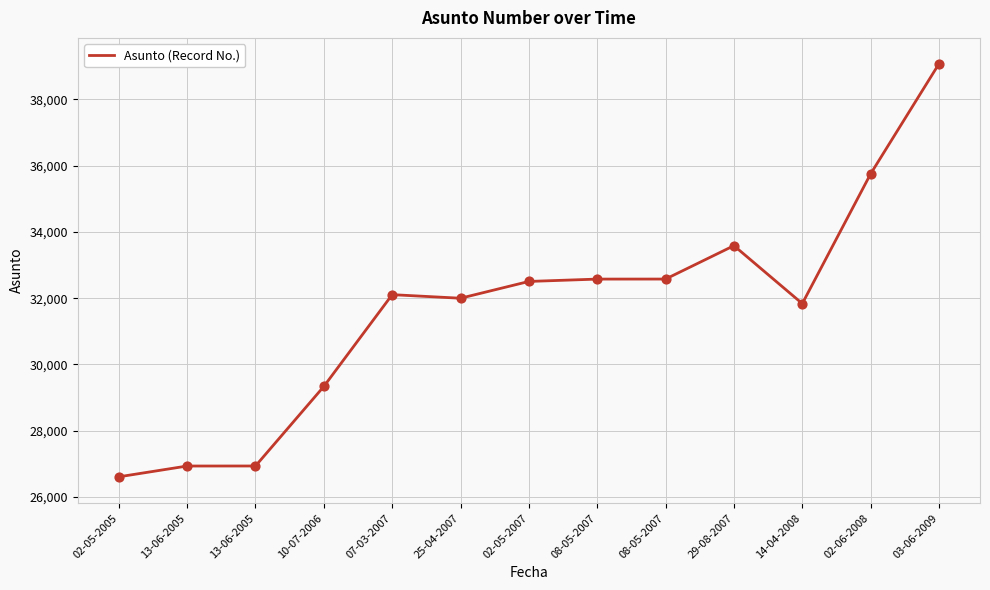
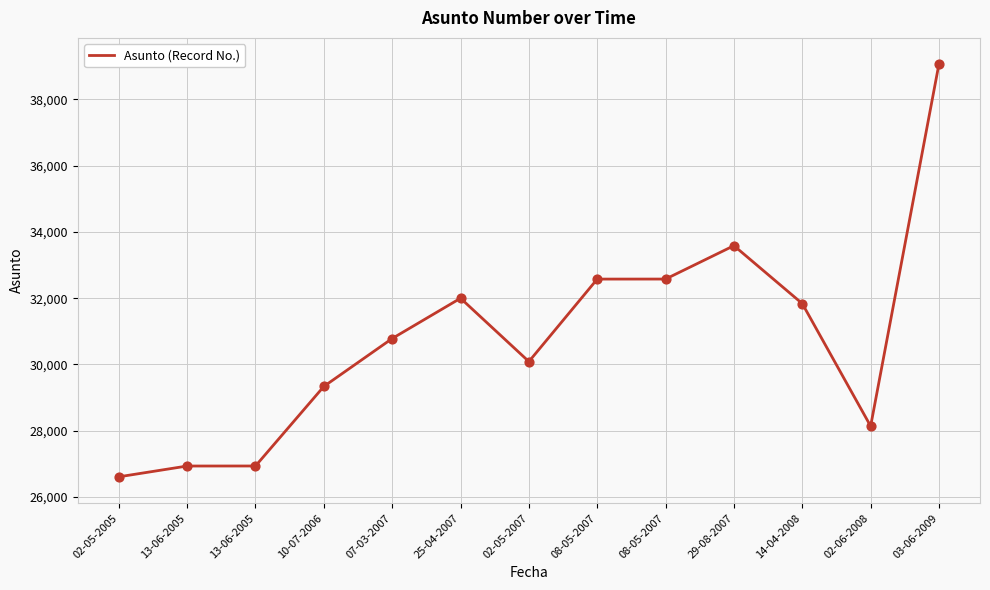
07-03-2007: 32,100 -> 30,800
02-05-2007: 32,500 -> 30,100
02-06-2008: 35,800 -> 28,100
